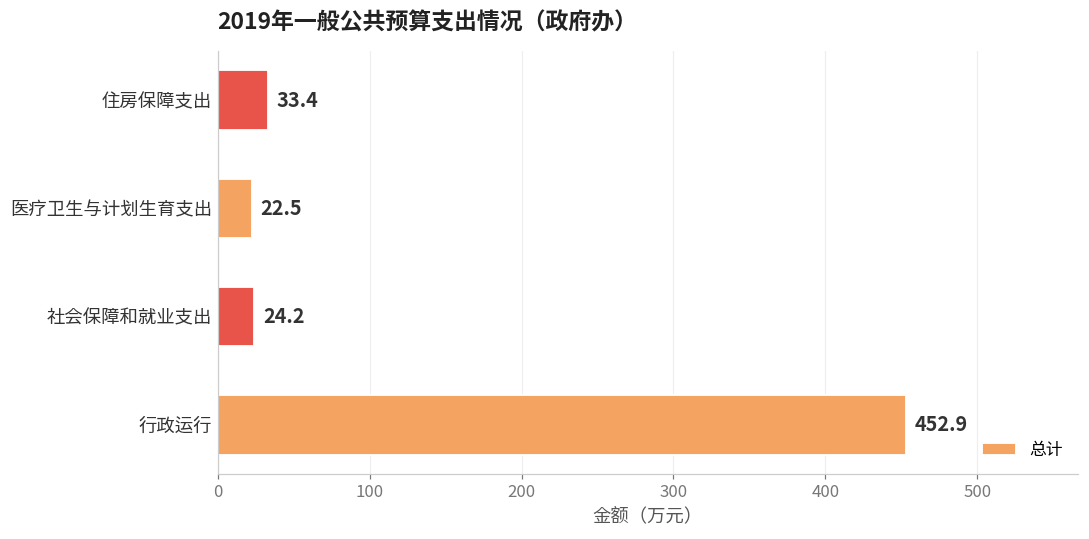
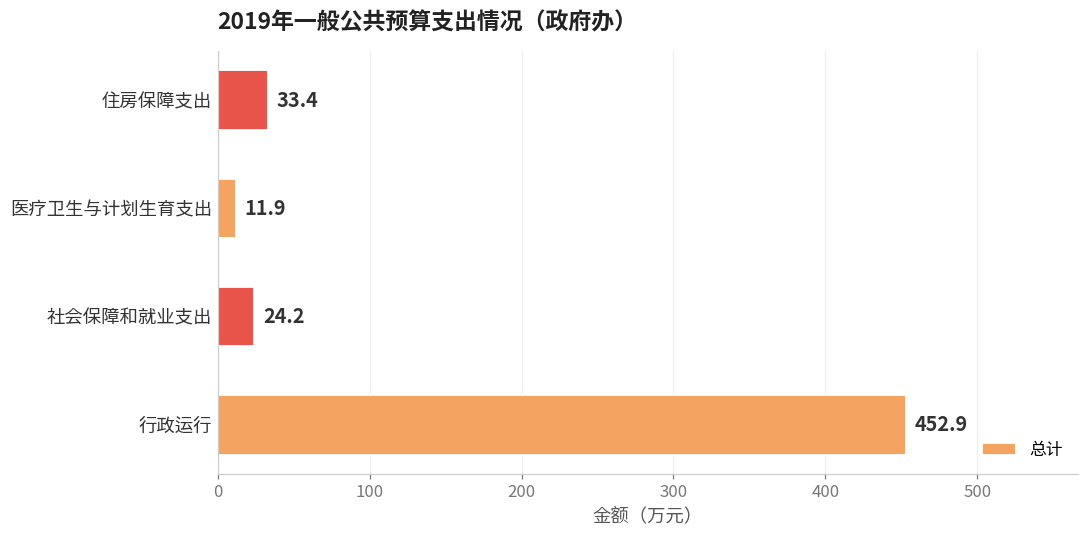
医疗卫生与计划生育支出: 22.5 -> 11.9
